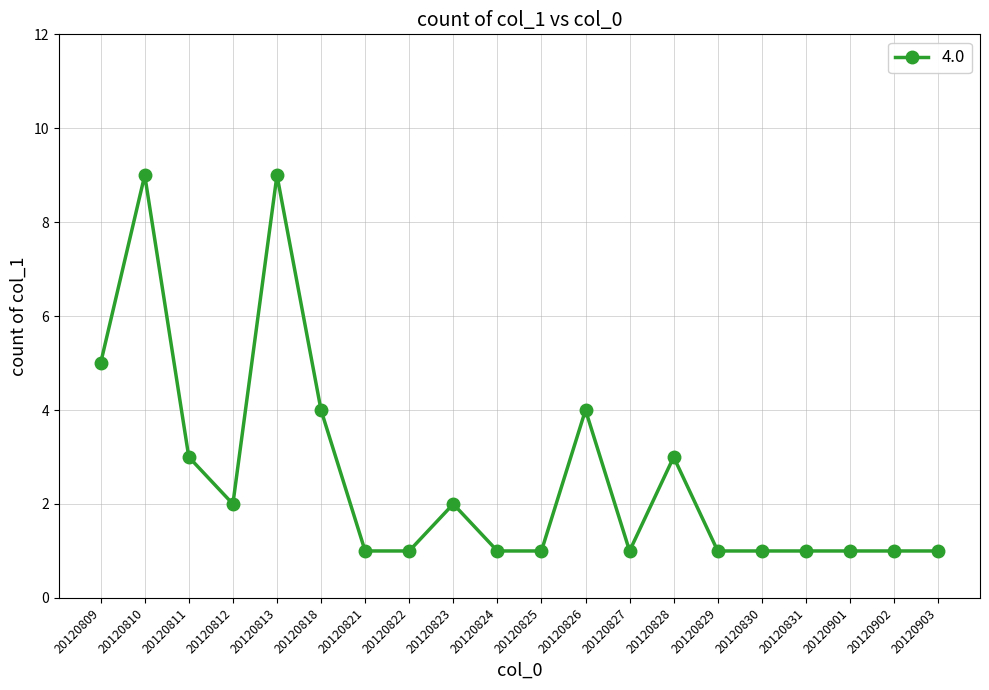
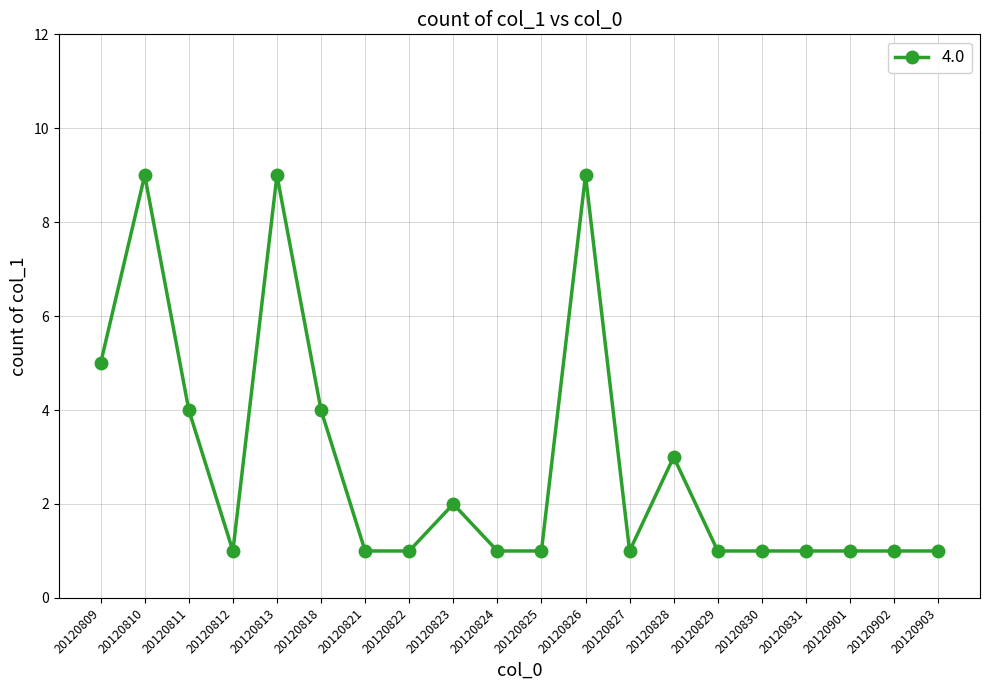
20120811: 3 -> 4
20120812: 2 -> 1
20120826: 4 -> 9
